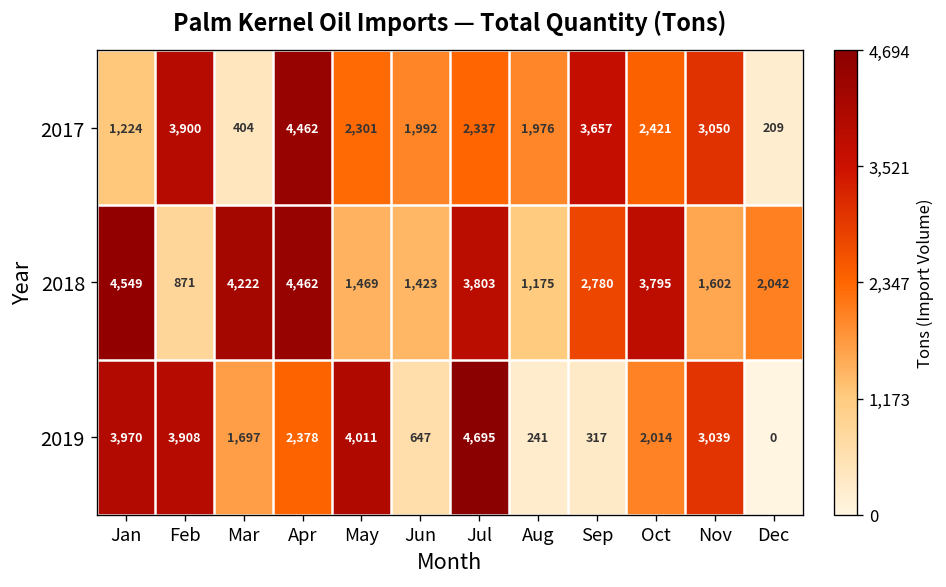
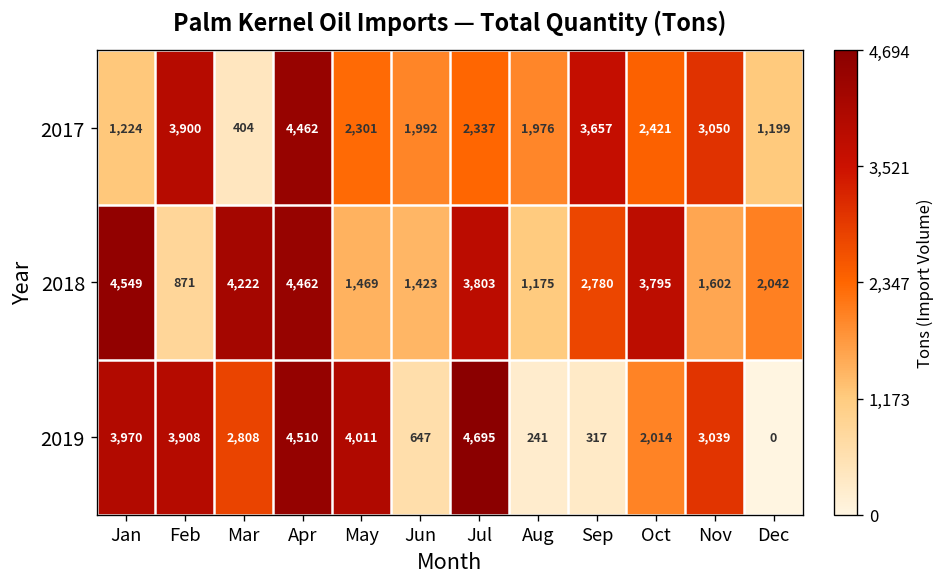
2017, Dec: 209 -> 1,199
2019, Mar: 1,697 -> 2,808
2019, Apr: 2,378 -> 4,510
